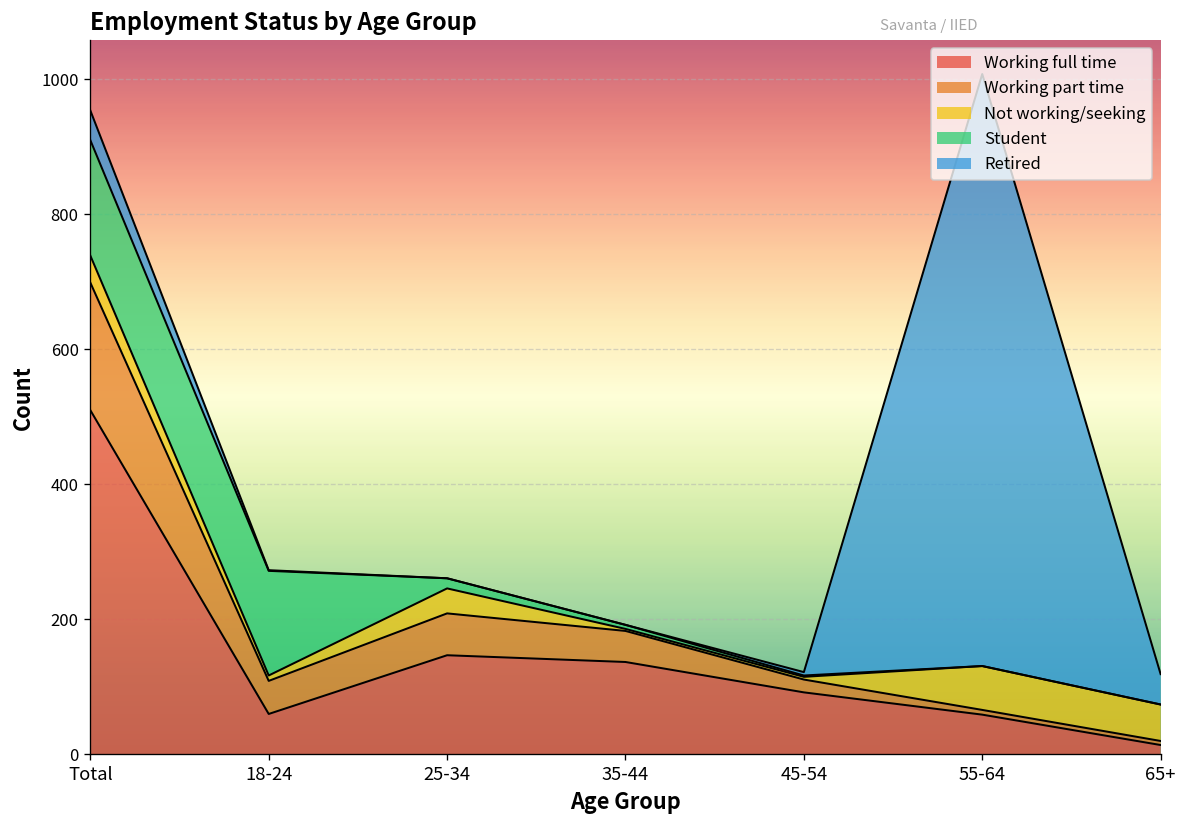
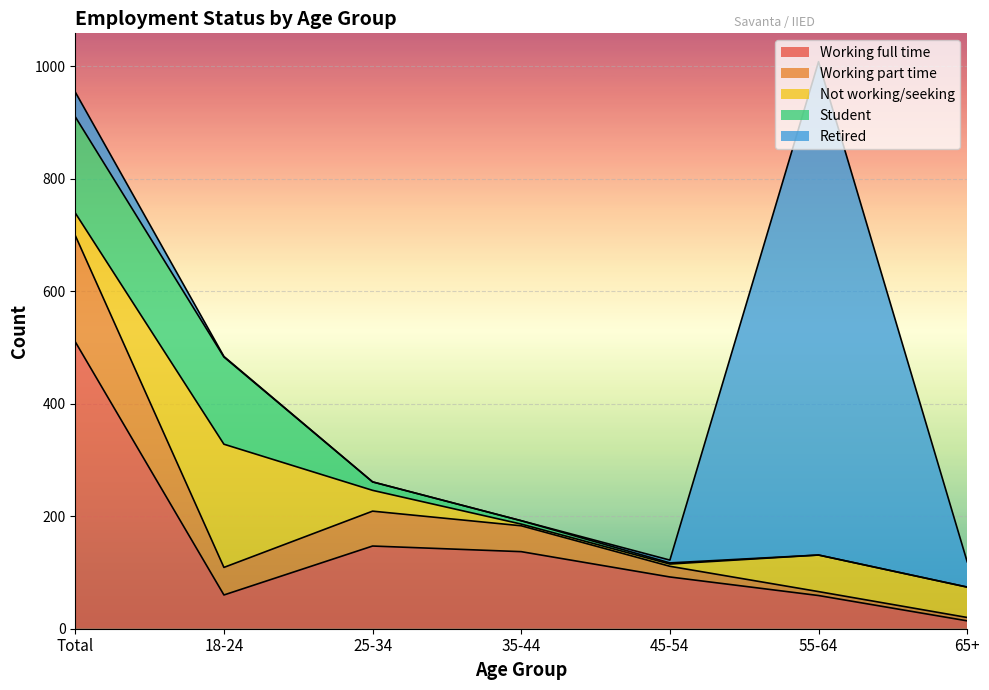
Not working/seeking, 18-24: 10 -> 220
